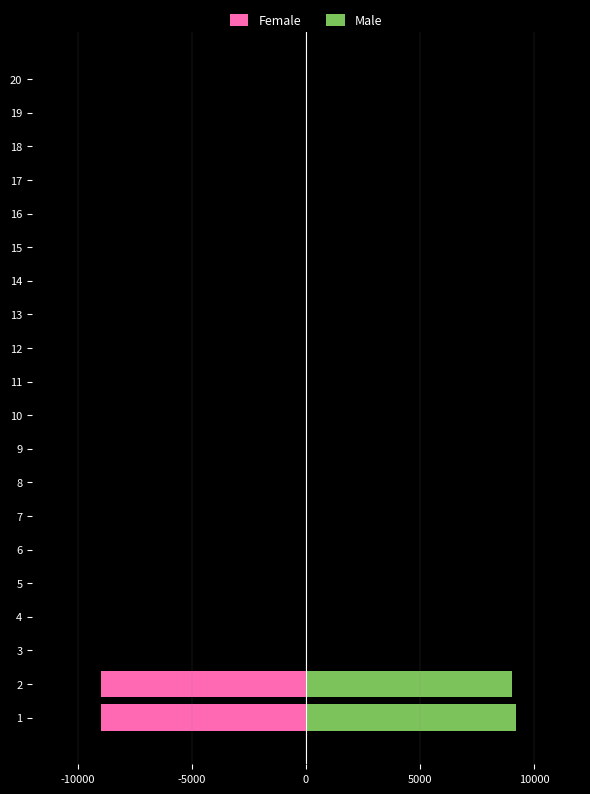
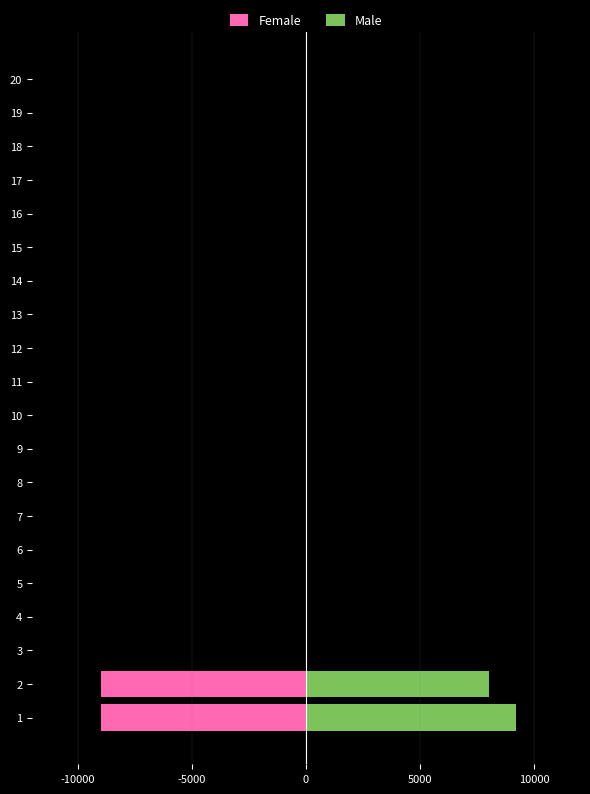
Male, 2: 9000 -> 8000
